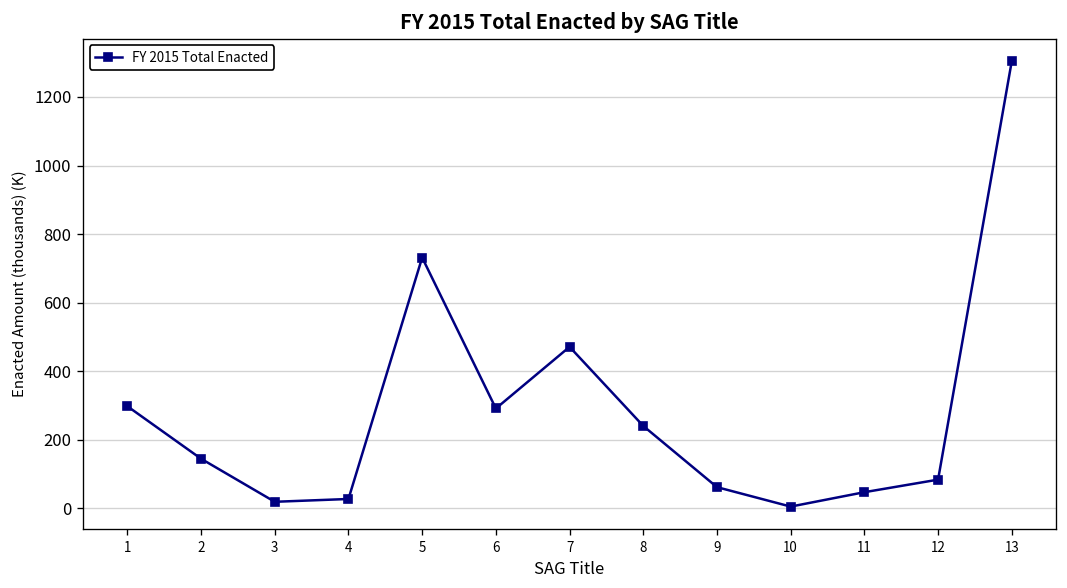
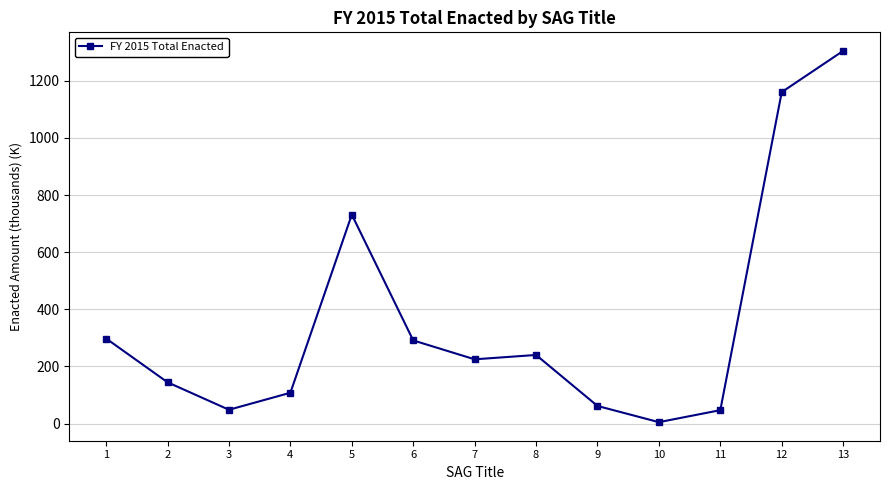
3: 20 -> 50
4: 30 -> 110
7: 470 -> 230
12: 80 -> 1160
